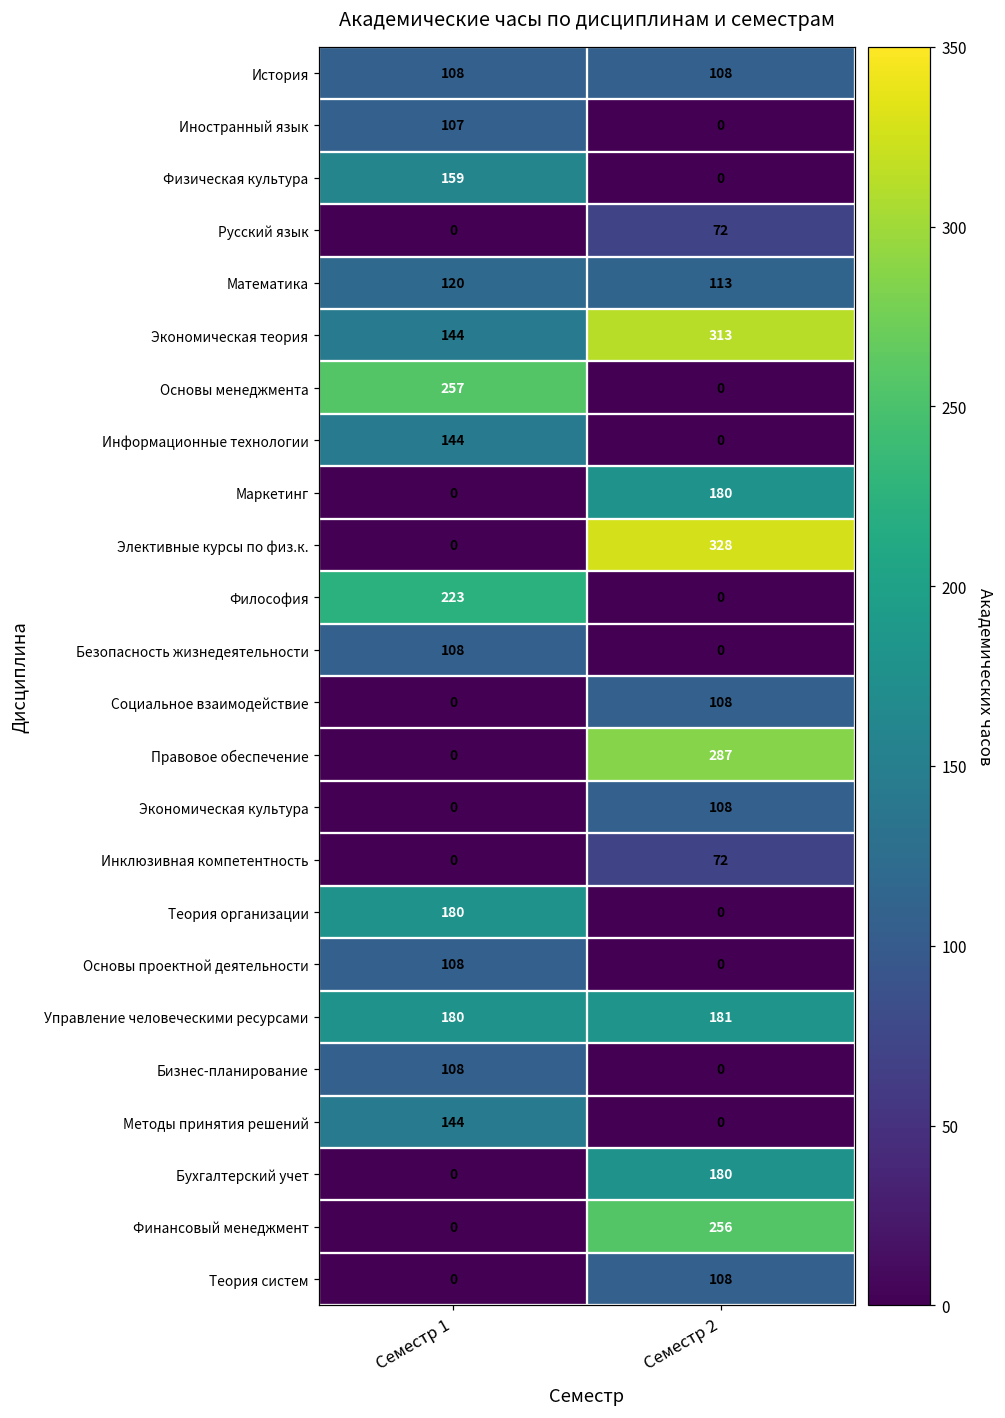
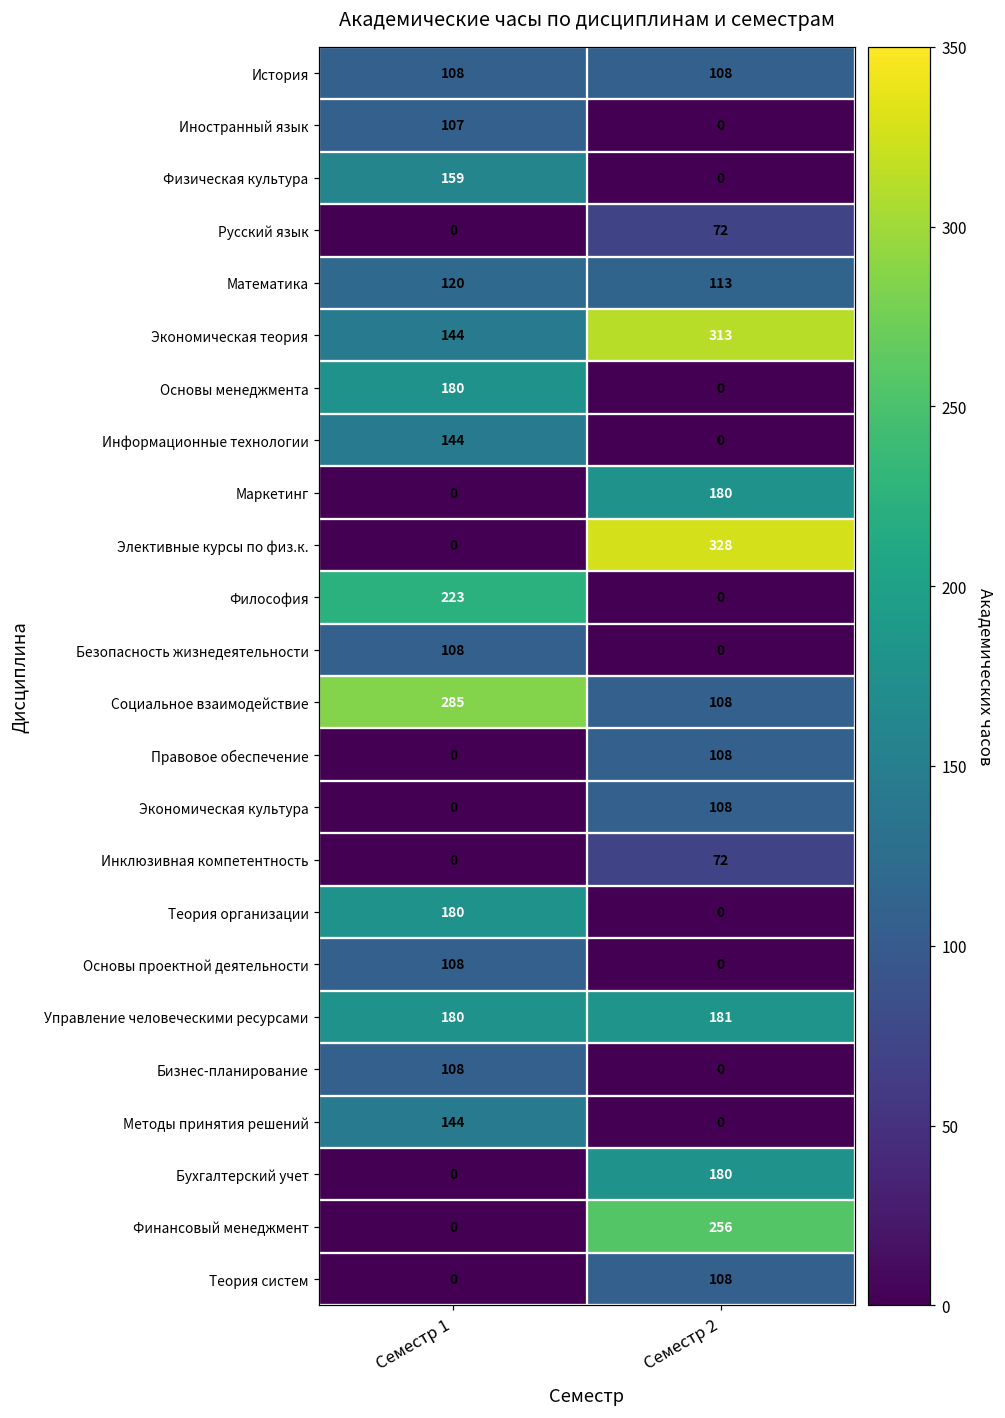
Основы менеджмента, Семестр 1: 257 -> 180
Социальное взаимодействие, Семестр 1: 0 -> 285
Правовое обеспечение, Семестр 2: 287 -> 108
